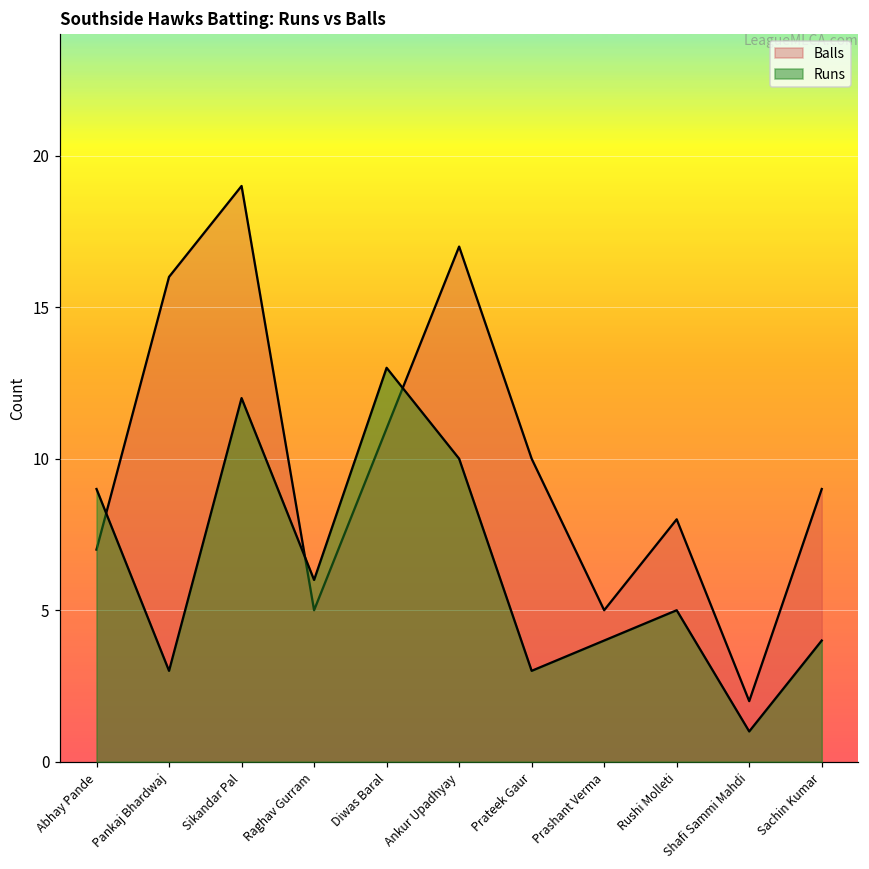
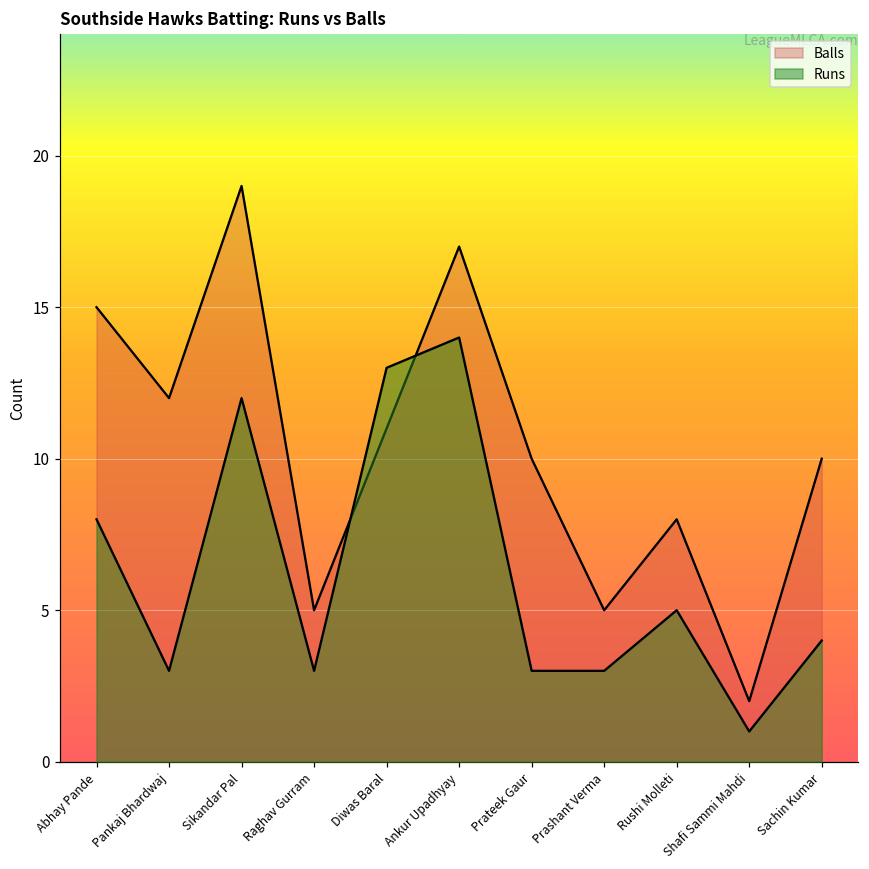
Balls, Abhay Pande: 7 -> 15
Runs, Abhay Pande: 9 -> 8
Balls, Pankaj Bhardwaj: 16 -> 12
Runs, Raghav Gurram: 6 -> 3
Runs, Ankur Upadhyay: 10 -> 14
Runs, Prashant Verma: 4 -> 3
Balls, Sachin Kumar: 9 -> 10
